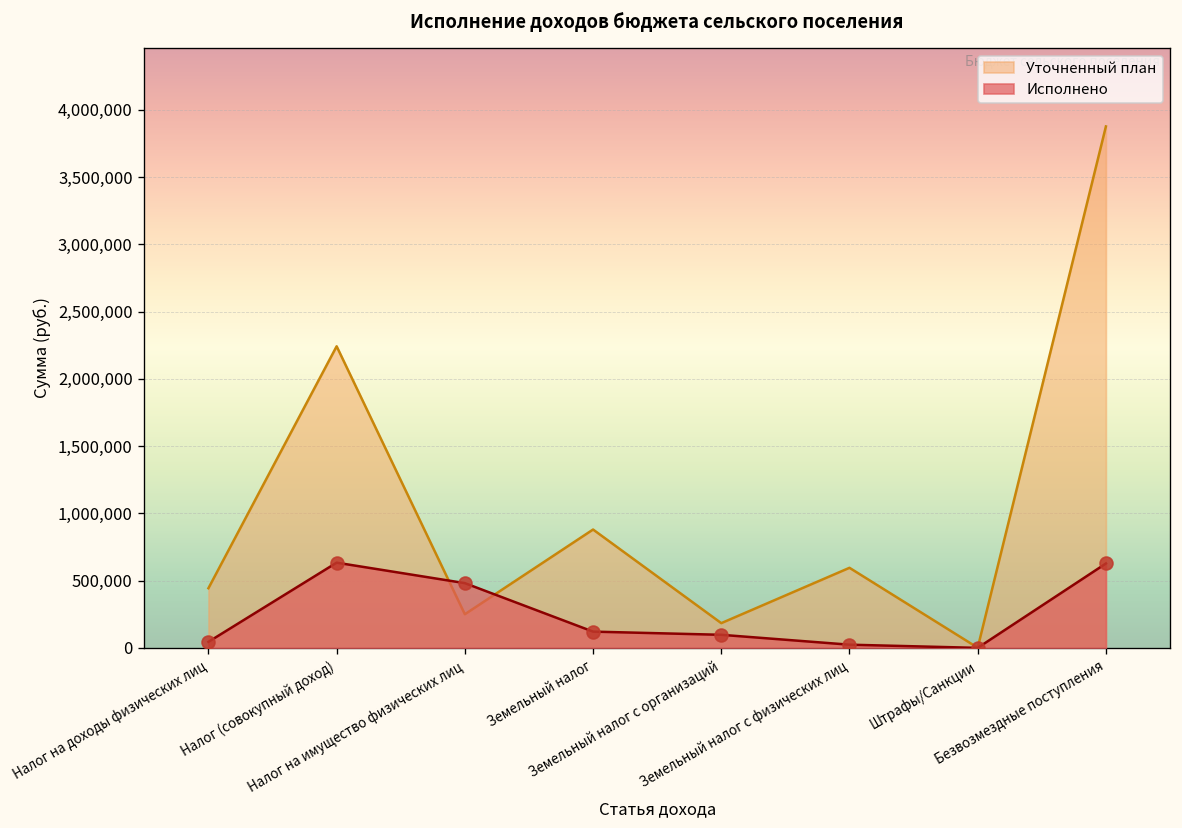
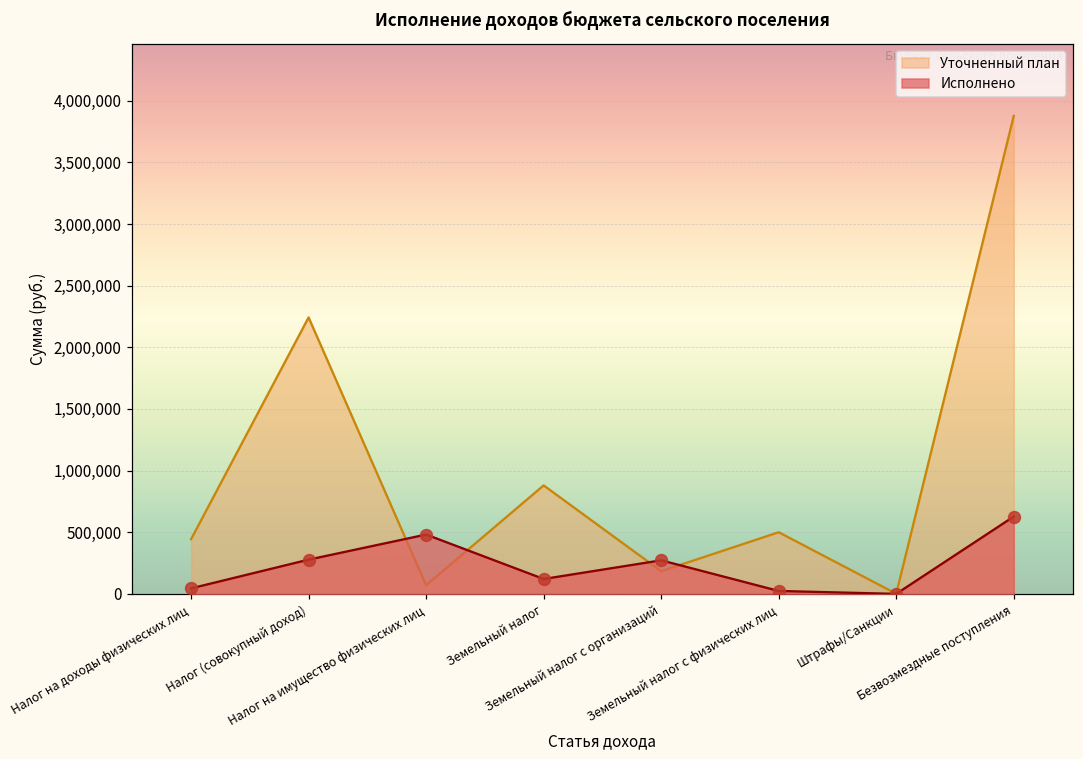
Исполнено, Налог (совокупный доход): 630,000 -> 280,000
Уточненный план, Налог на имущество физических лиц: 250,000 -> 70,000
Исполнено, Земельный налог с организаций: 100,000 -> 270,000
Уточненный план, Земельный налог с физических лиц: 600,000 -> 500,000
